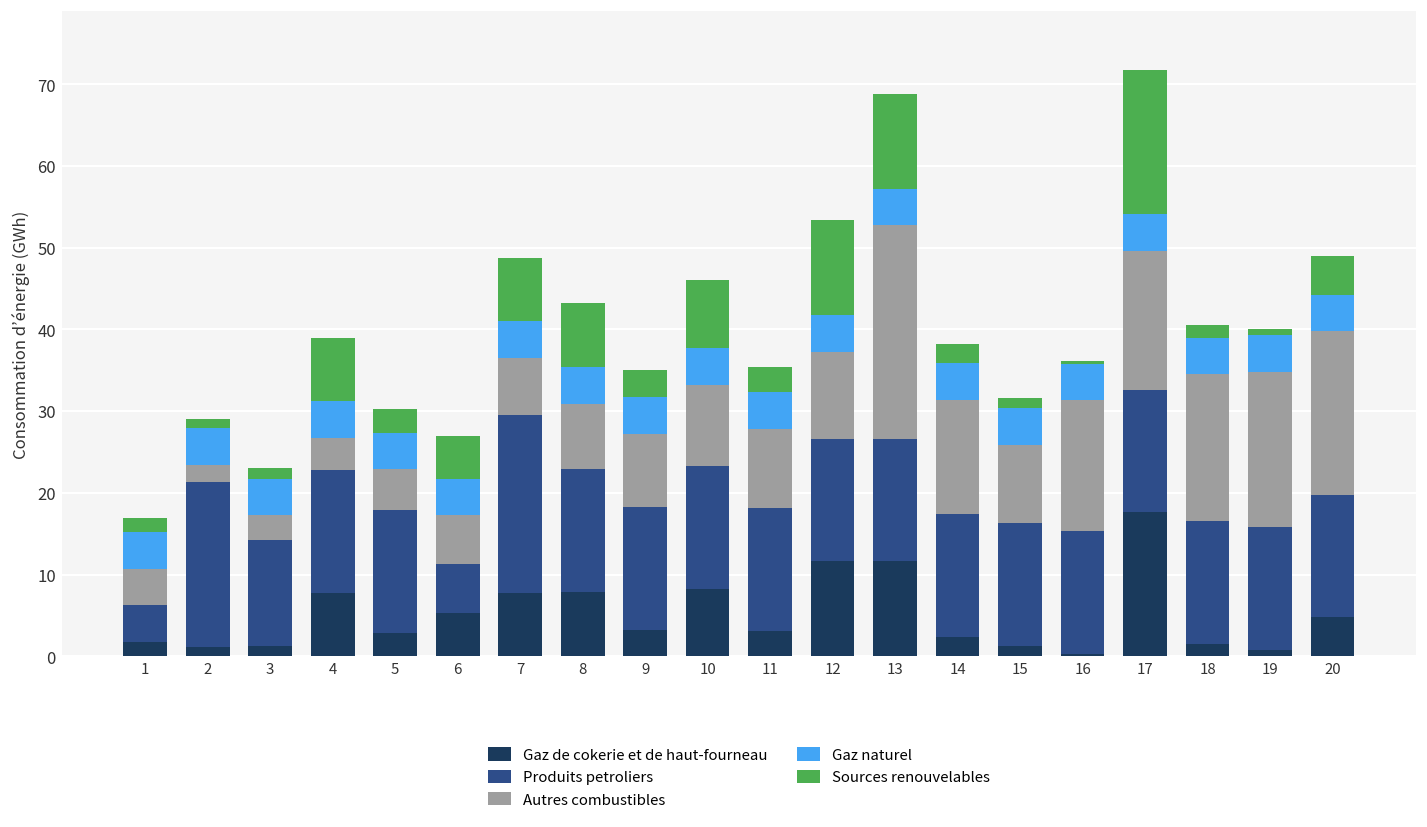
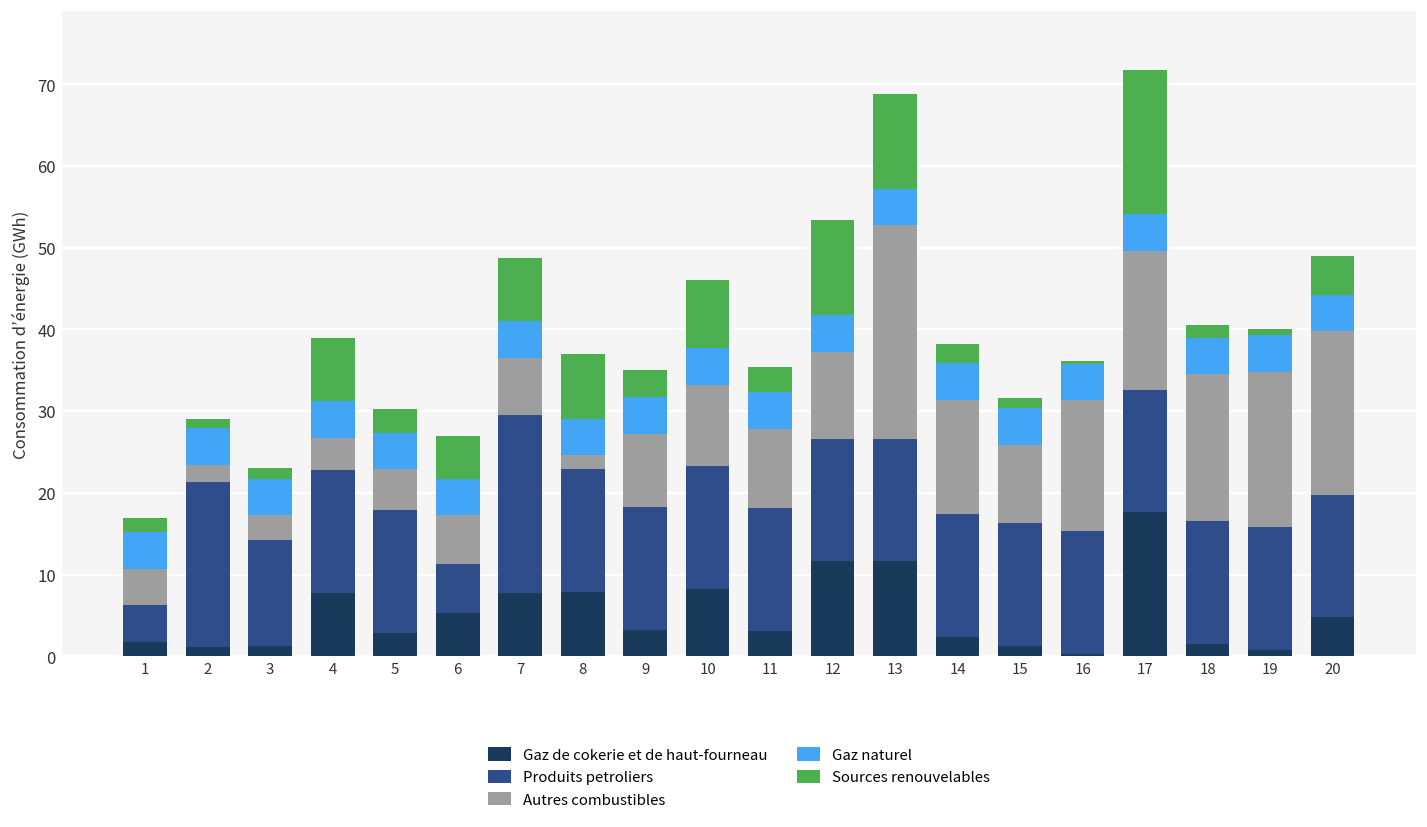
Autres combustibles, 8: 8 -> 2
